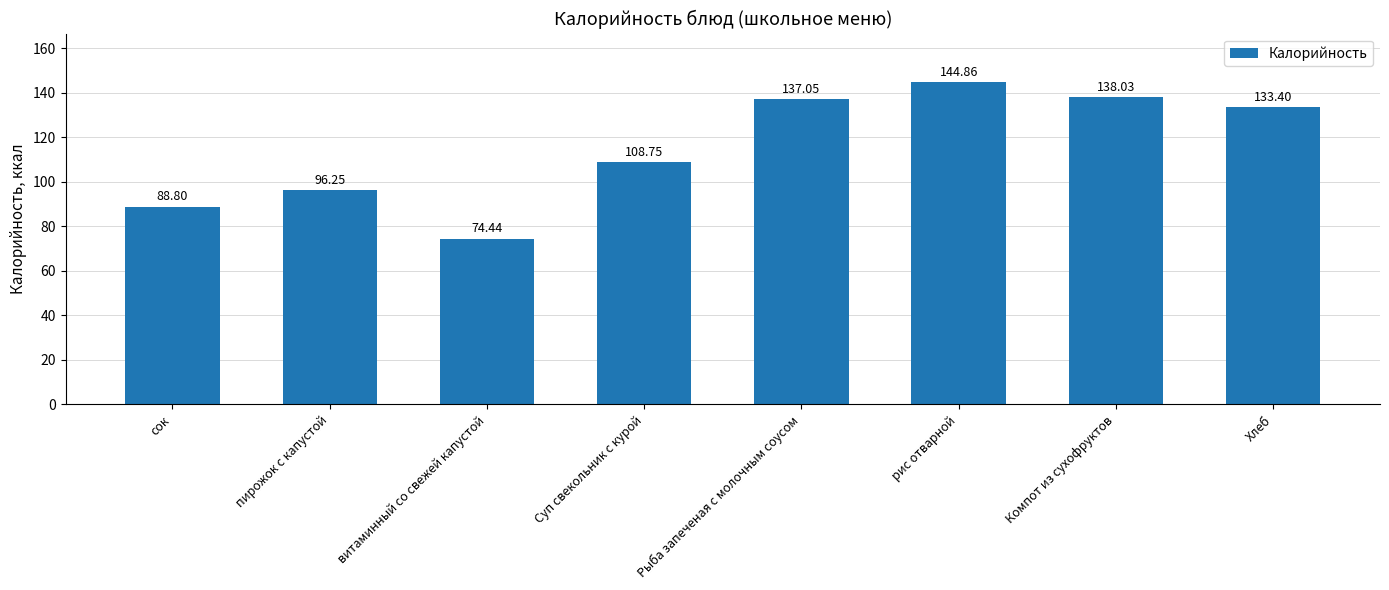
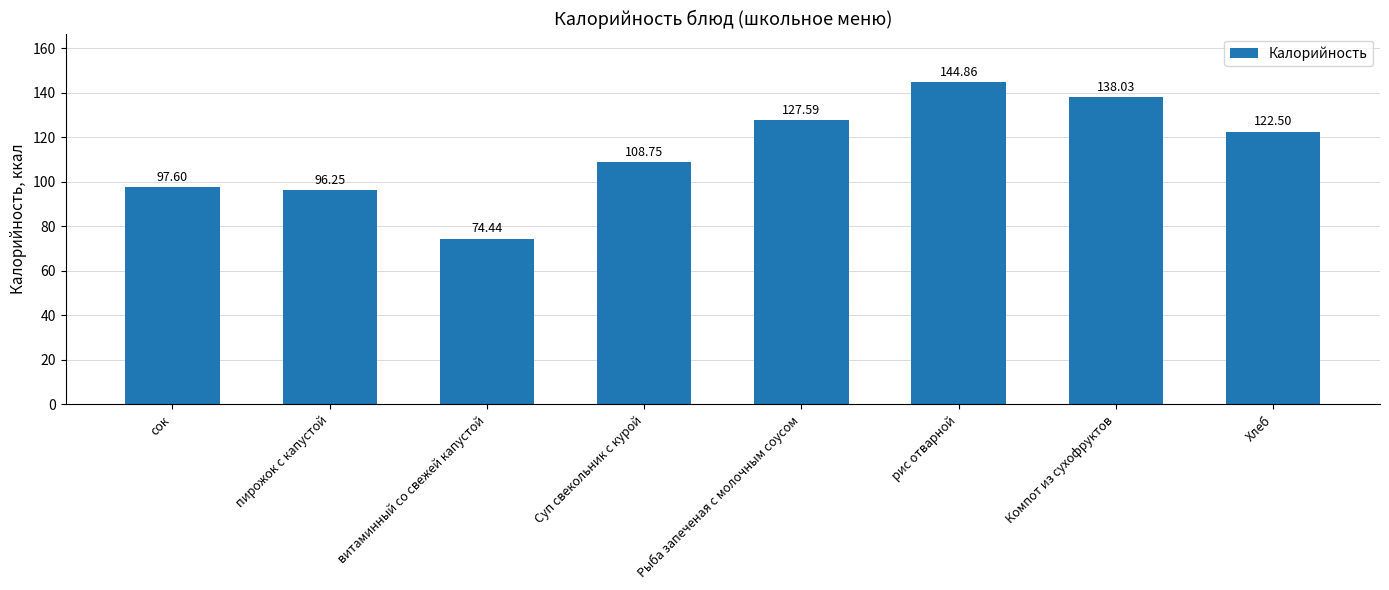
сок: 88.80 -> 97.60
Рыба запеченая с молочным соусом: 137.05 -> 127.59
Хлеб: 133.40 -> 122.50
